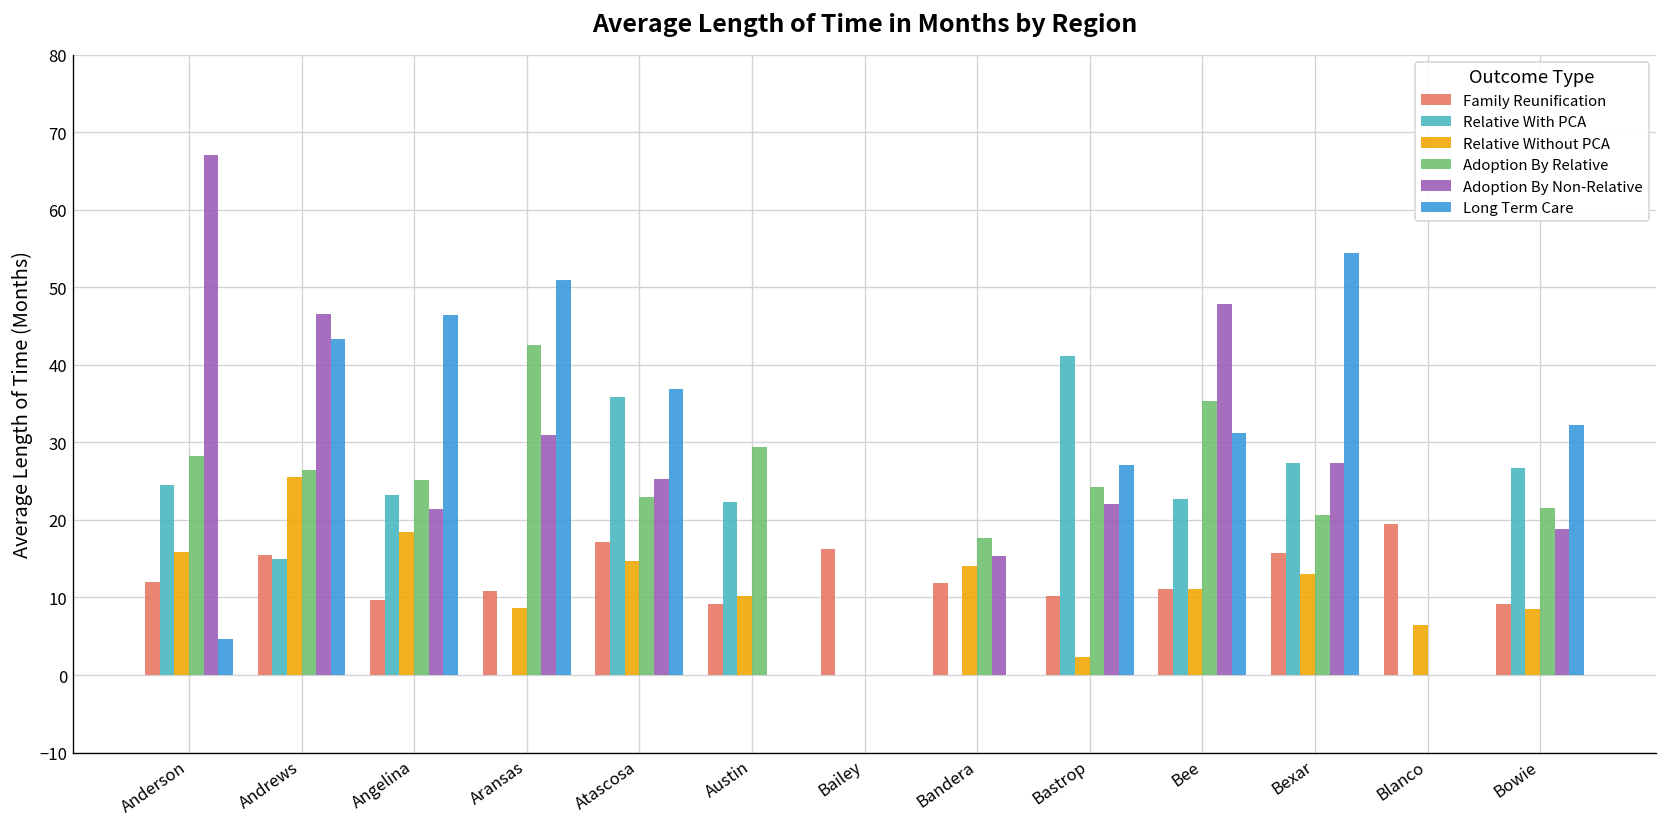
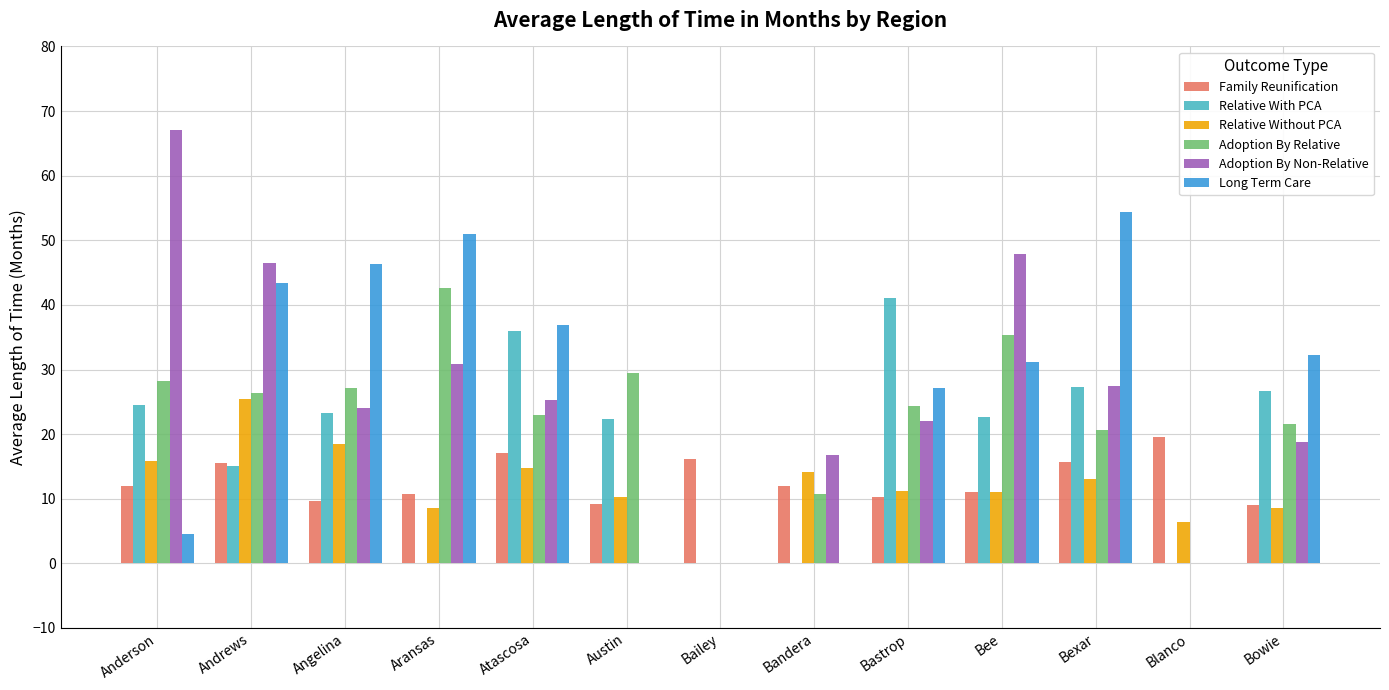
Adoption By Relative, Angelina: 25 -> 27
Adoption By Non-Relative, Angelina: 21 -> 24
Adoption By Relative, Bandera: 18 -> 11
Adoption By Non-Relative, Bandera: 15 -> 17
Relative Without PCA, Bastrop: 2 -> 11
